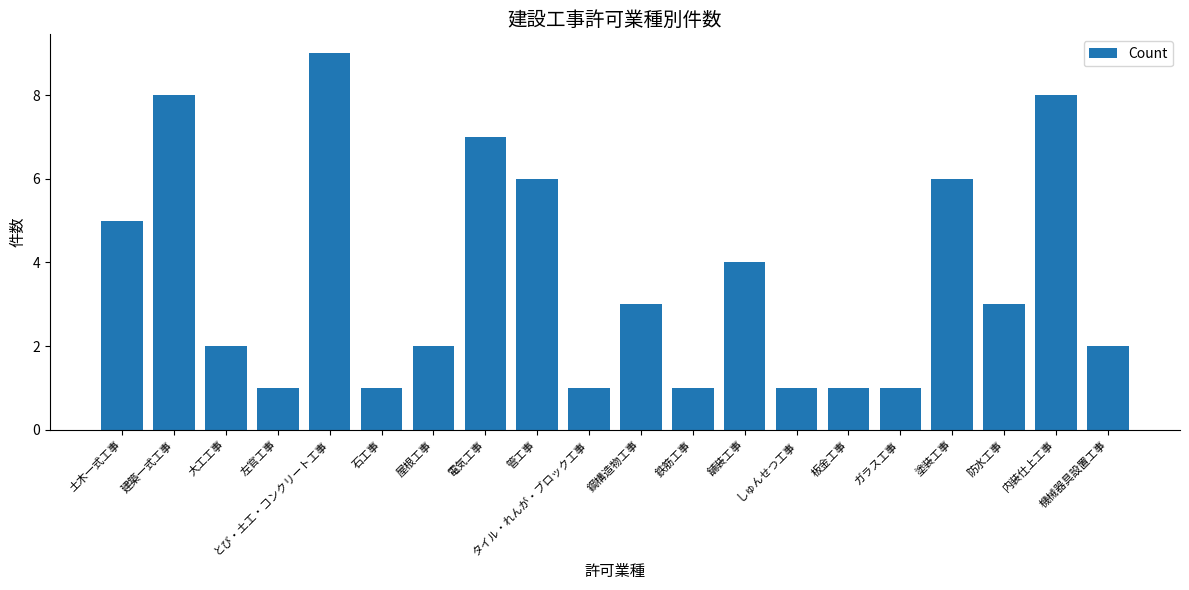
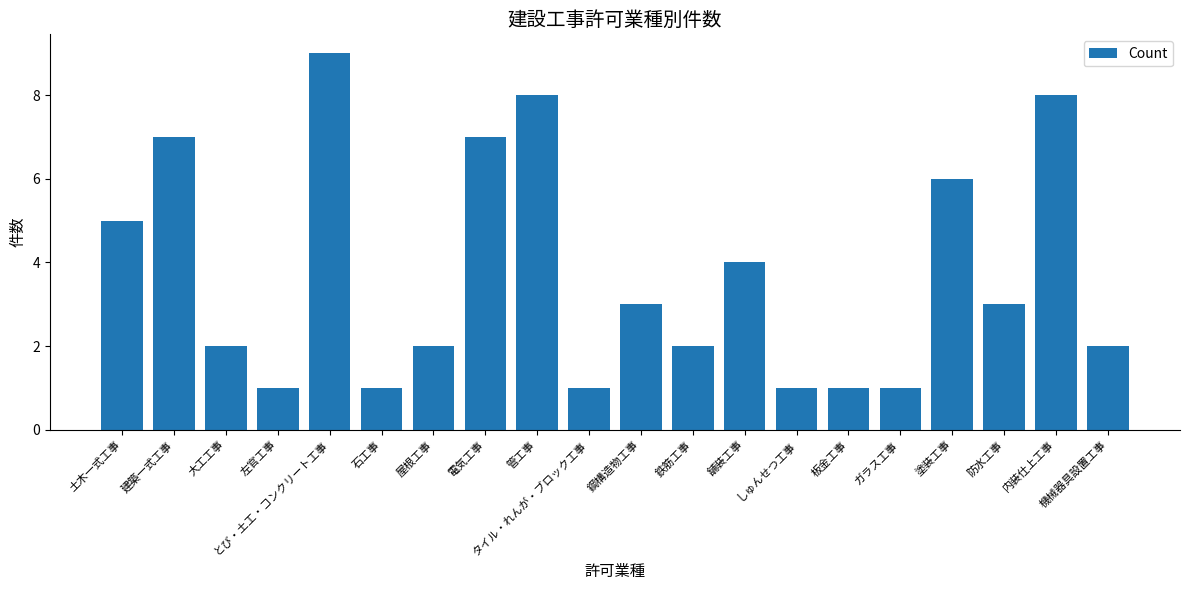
建築一式工事: 8 -> 7
管工事: 6 -> 8
鉄筋工事: 1 -> 2
